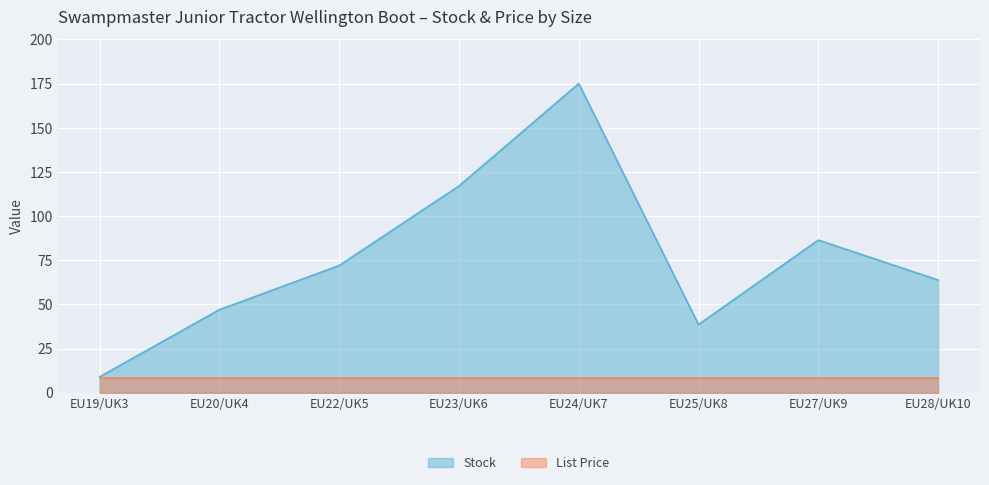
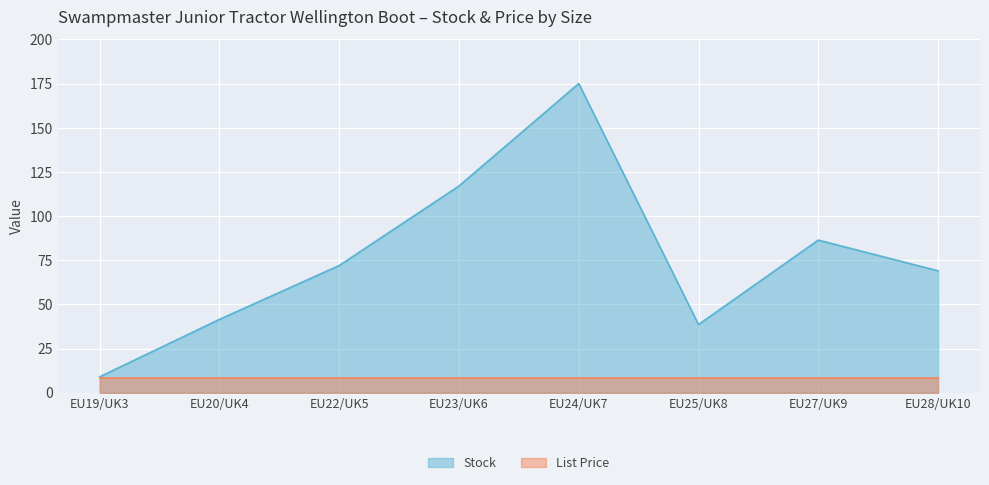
Stock, EU20/UK4: 47 -> 42
Stock, EU28/UK10: 64 -> 69
